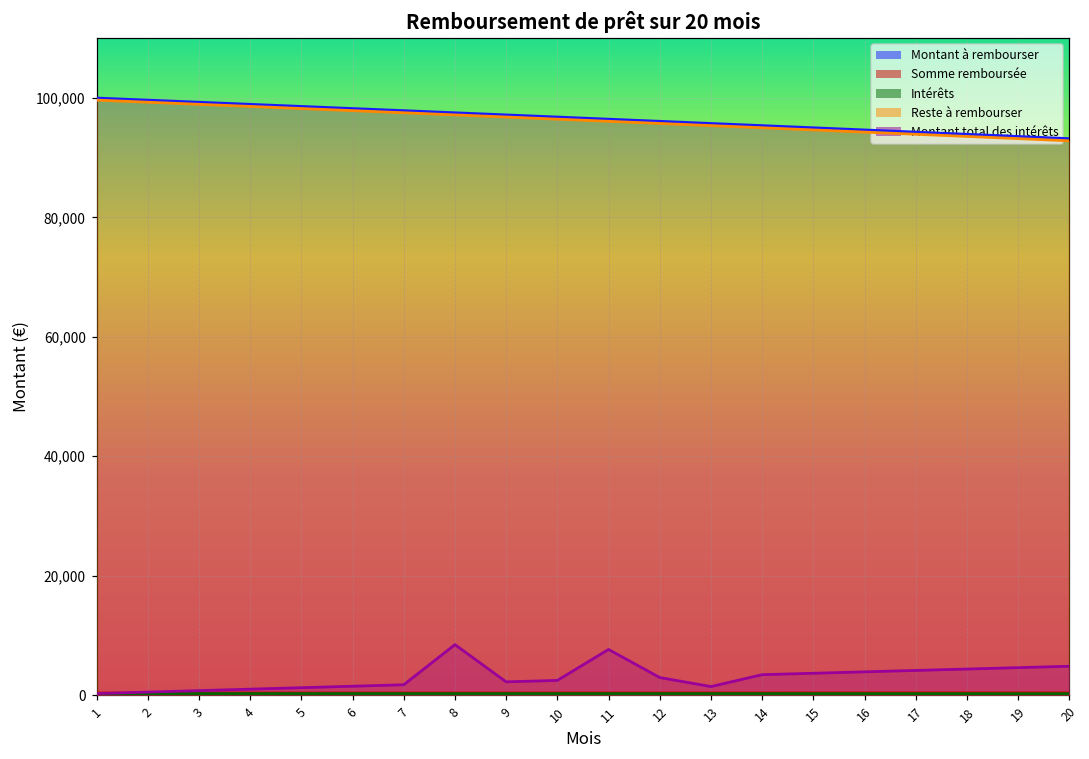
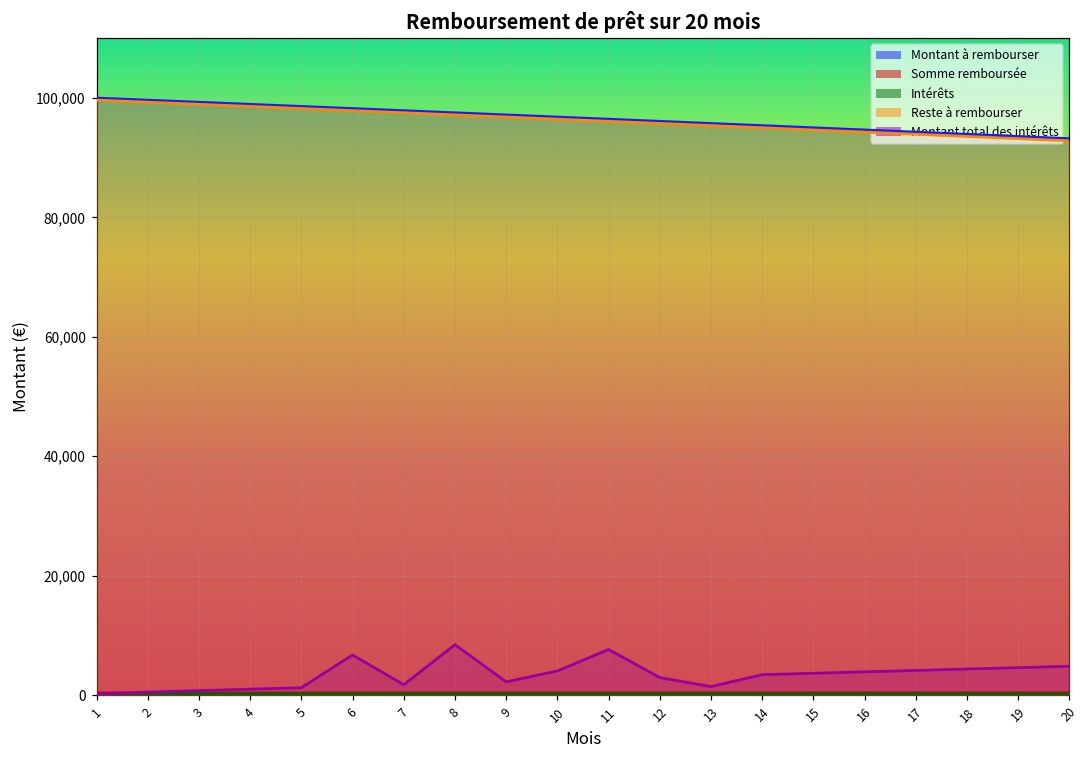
Montant total des intérêts, 6: 1,000 -> 7,000
Montant total des intérêts, 10: 2,000 -> 4,000
